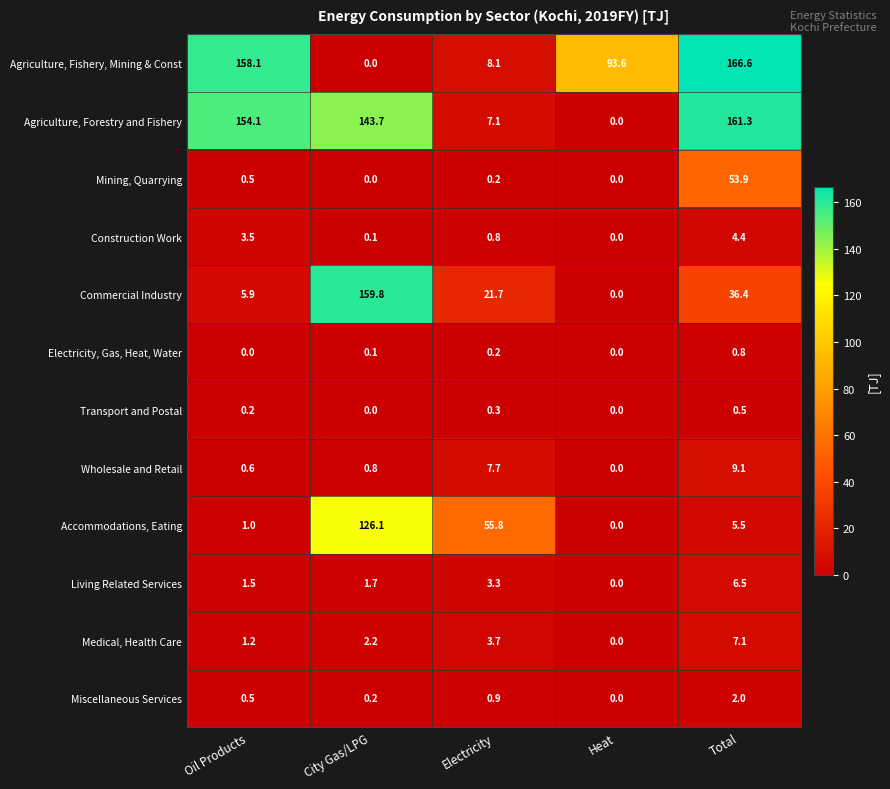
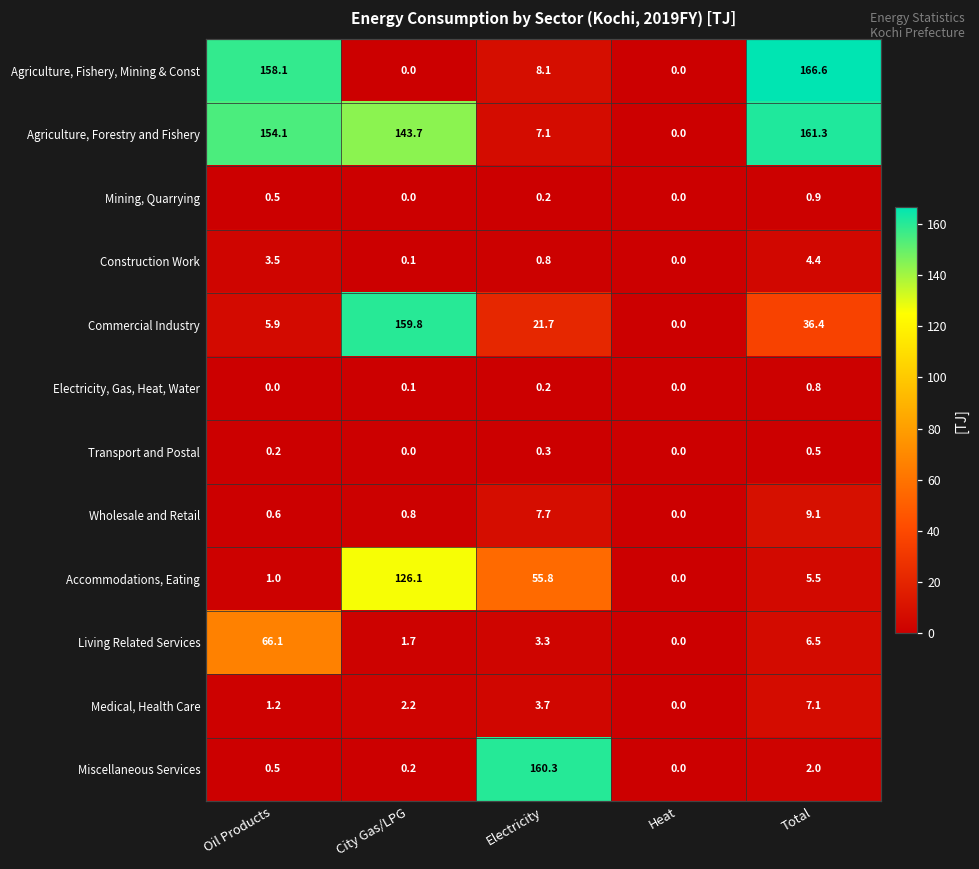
Agriculture, Fishery, Mining & Const, Heat: 93.6 -> 0.0
Mining, Quarrying, Total: 53.9 -> 0.9
Living Related Services, Oil Products: 1.5 -> 66.1
Miscellaneous Services, Electricity: 0.9 -> 160.3
